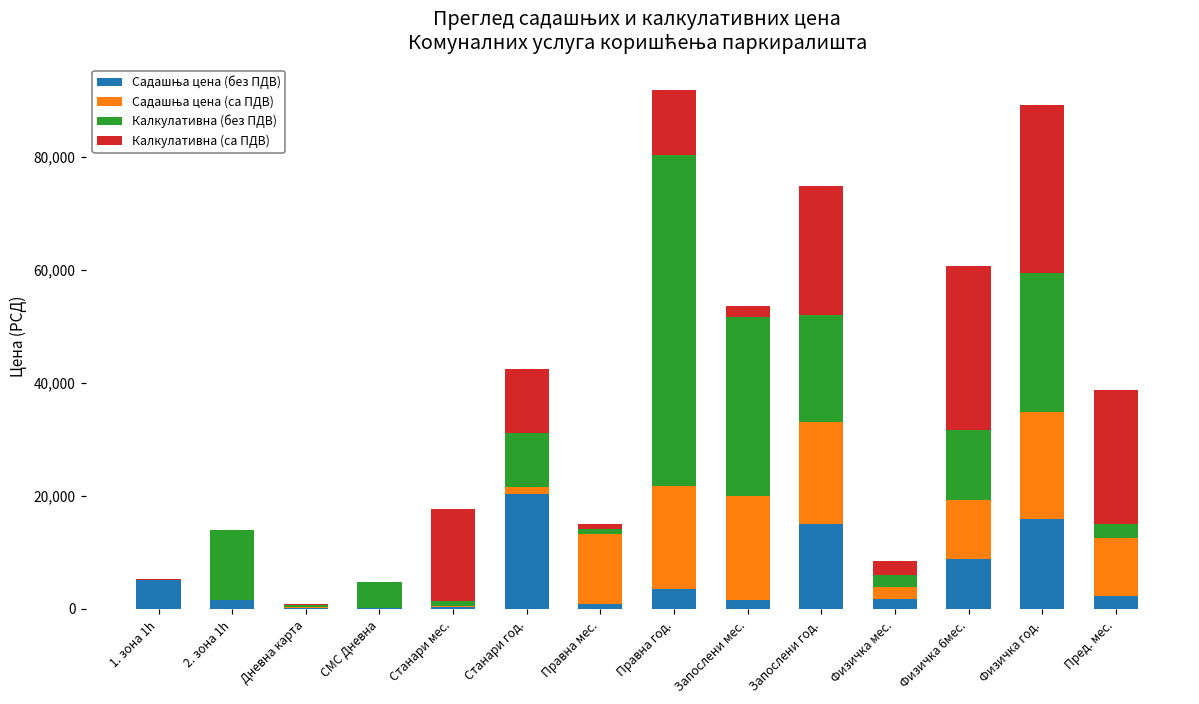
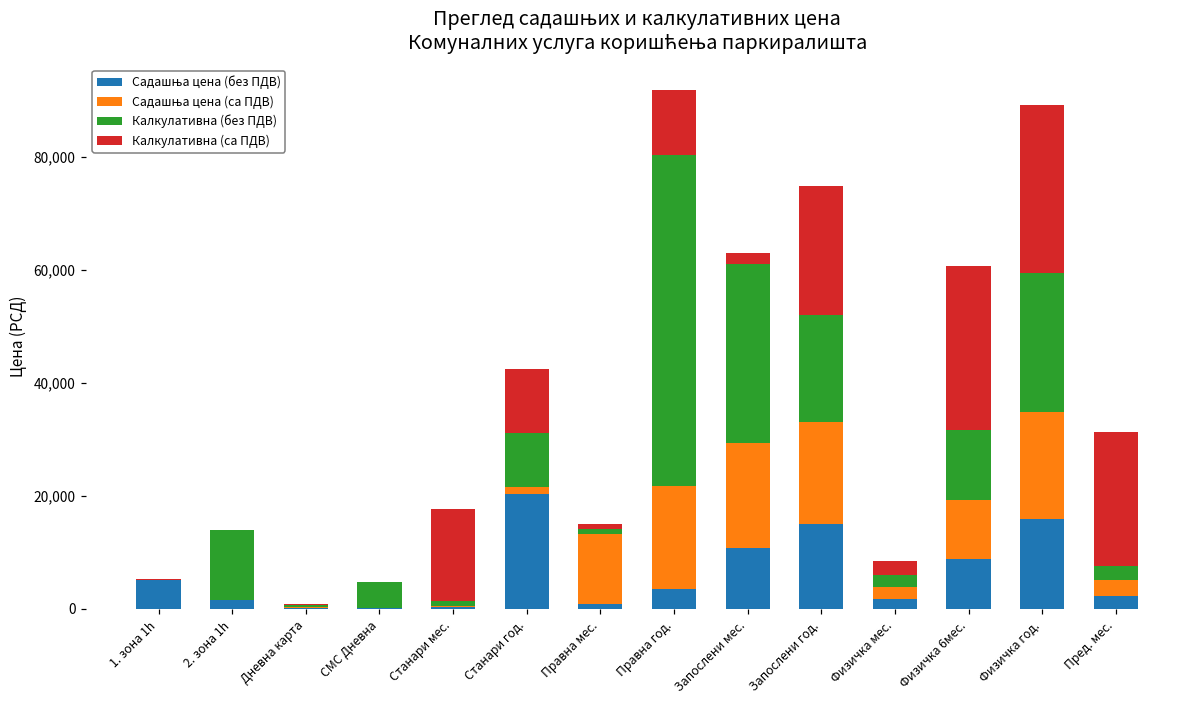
Садашња цена (без ПДВ), Запослени мес.: 2,000 -> 11,000
Садашња цена (са ПДВ), Пред. мес.: 10,000 -> 3,000
